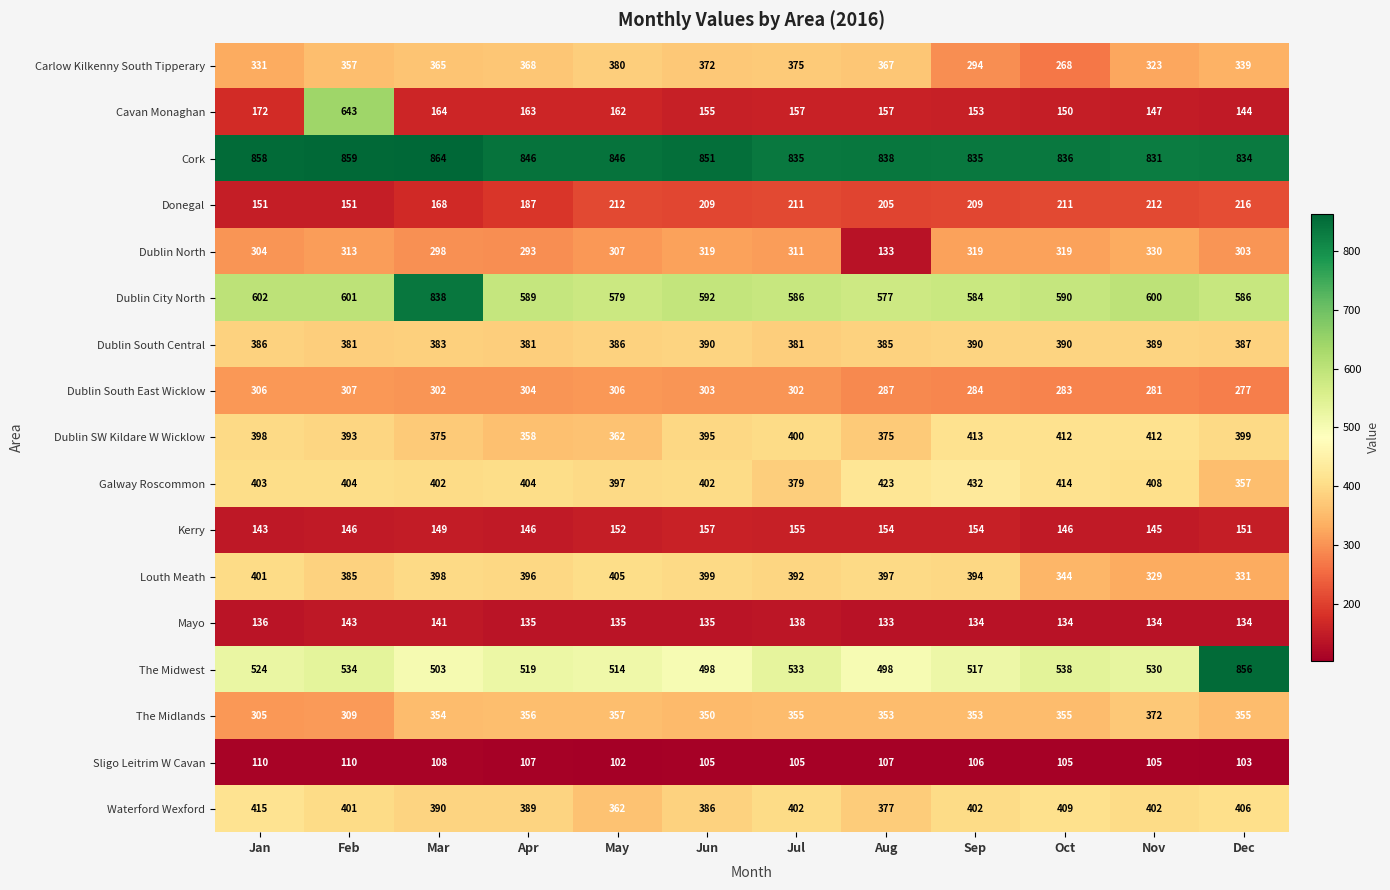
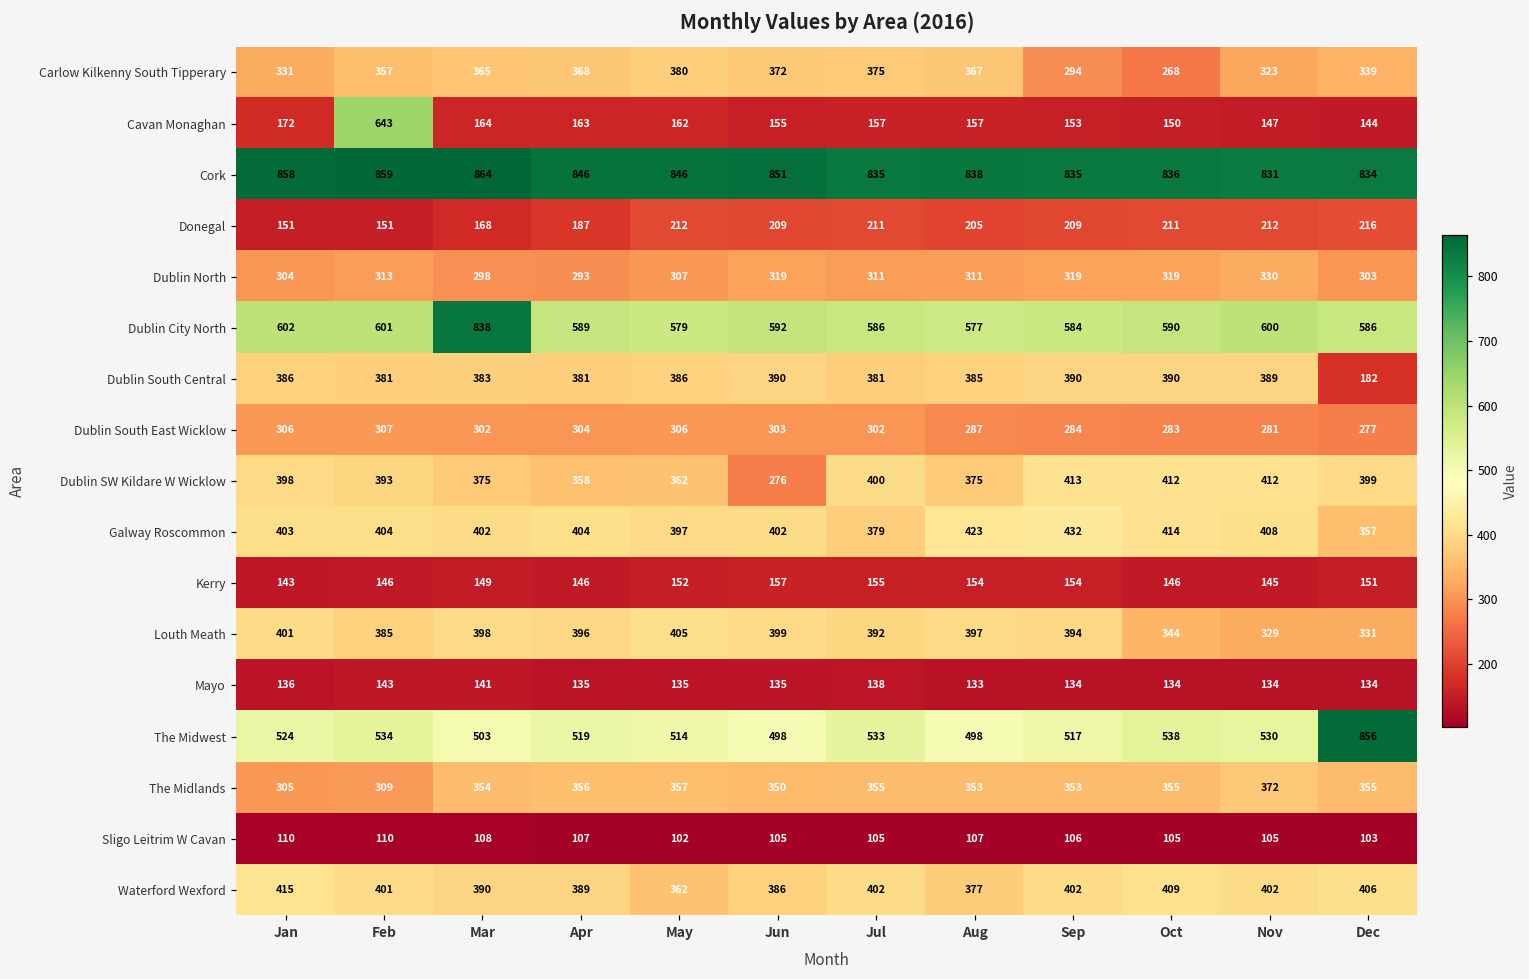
Dublin North, Aug: 133 -> 311
Dublin South Central, Dec: 387 -> 182
Dublin SW Kildare W Wicklow, Jun: 395 -> 276
